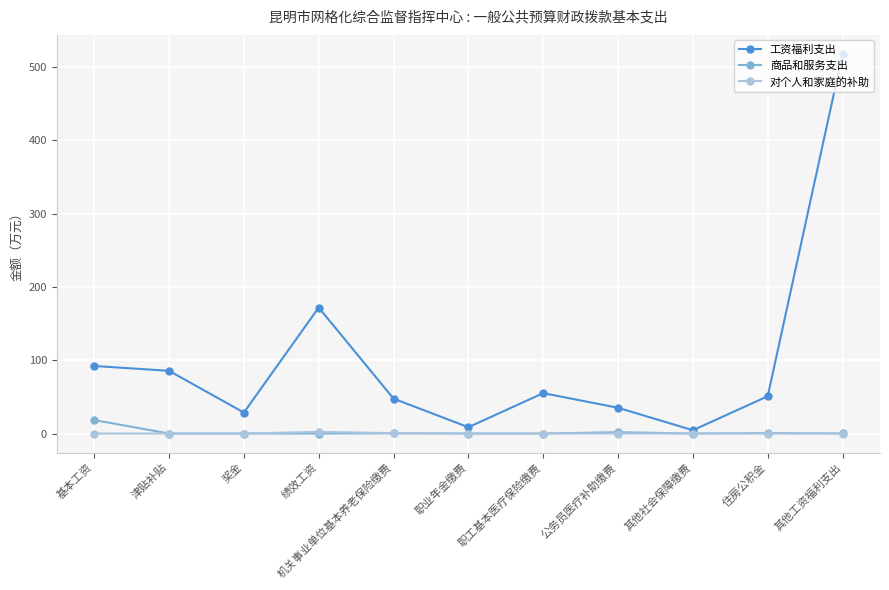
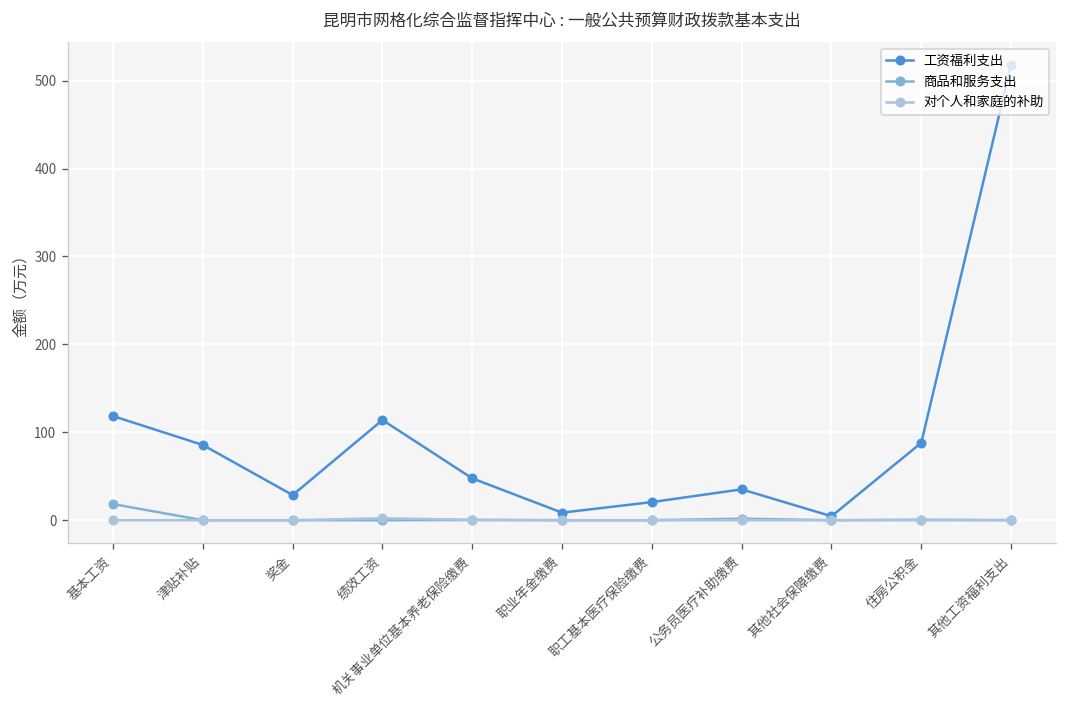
工资福利支出, 基本工资: 90 -> 120
工资福利支出, 绩效工资: 170 -> 110
工资福利支出, 职工基本医疗保险缴费: 60 -> 20
工资福利支出, 住房公积金: 50 -> 90
